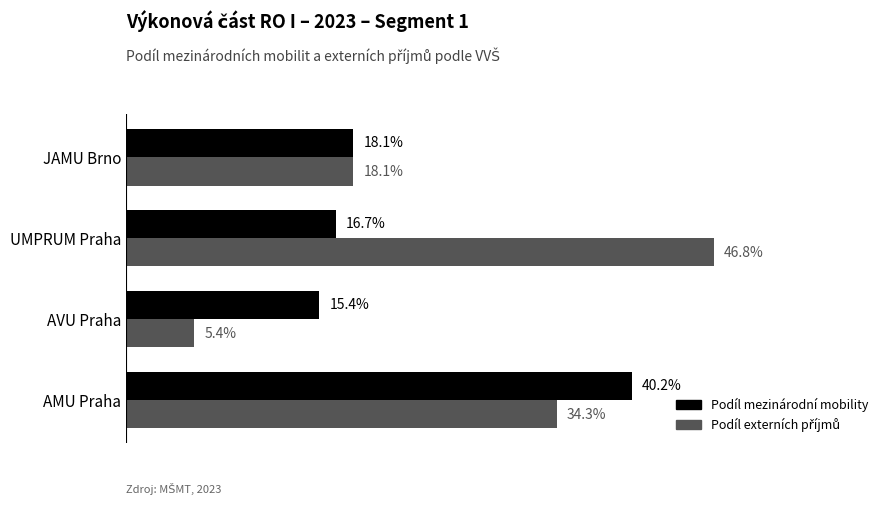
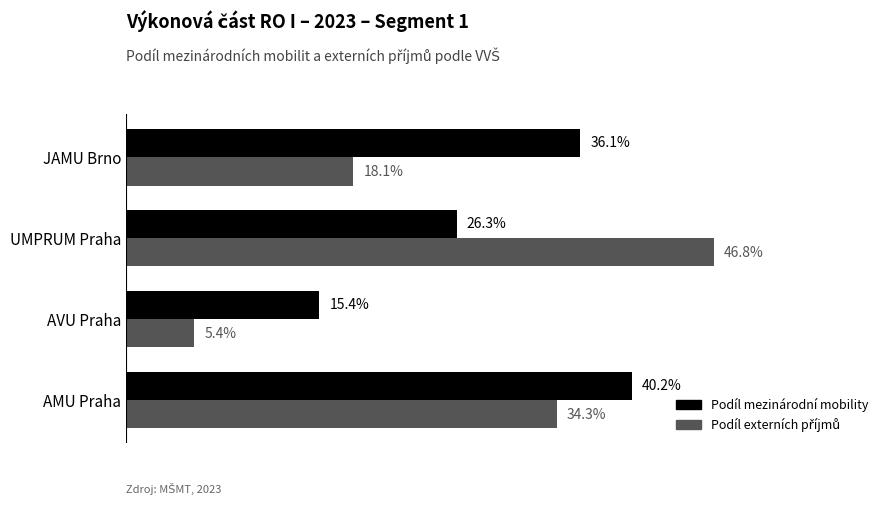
Podíl mezinárodní mobility, JAMU Brno: 18.1% -> 36.1%
Podíl mezinárodní mobility, UMPRUM Praha: 16.7% -> 26.3%
